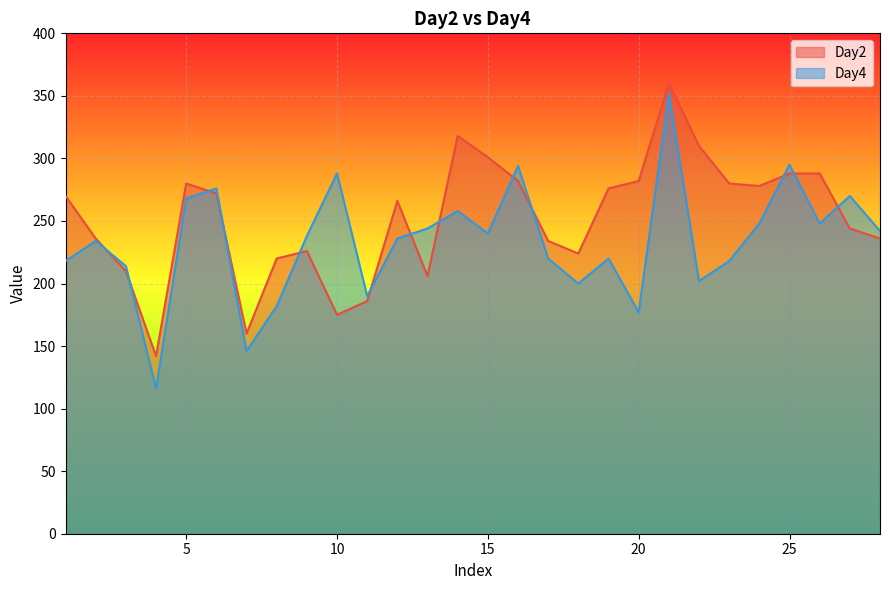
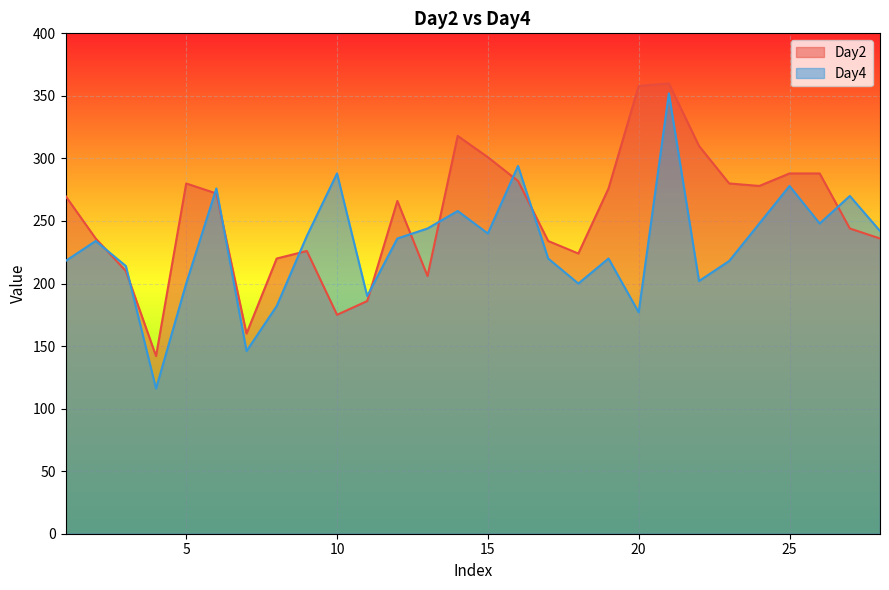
Day4, 5: 268 -> 200
Day2, 20: 282 -> 358
Day4, 25: 295 -> 278
